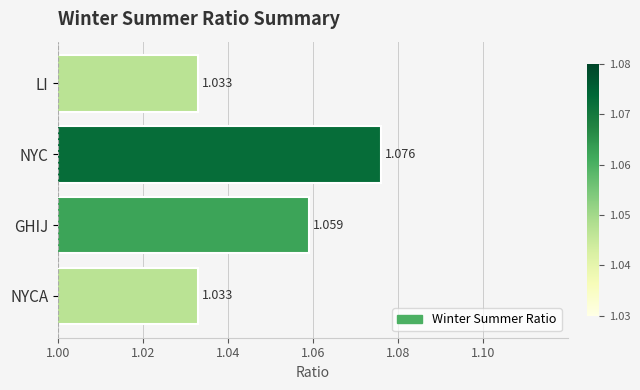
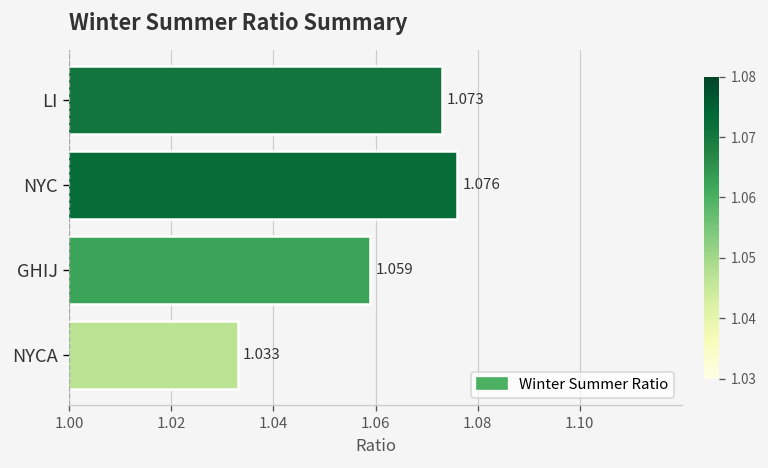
LI: 1.033 -> 1.073
